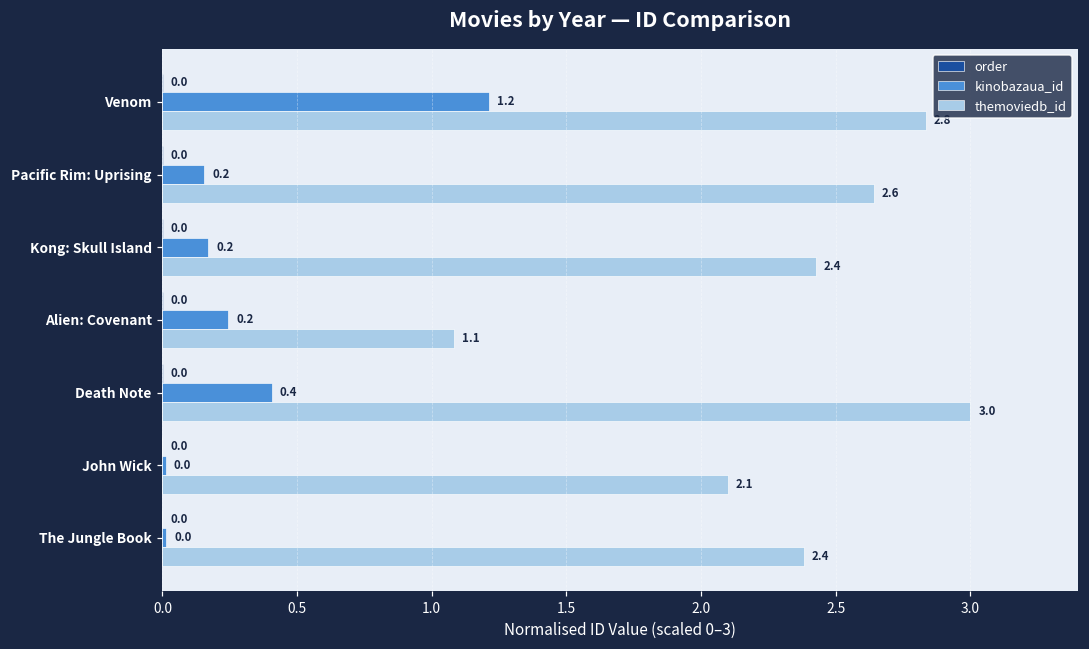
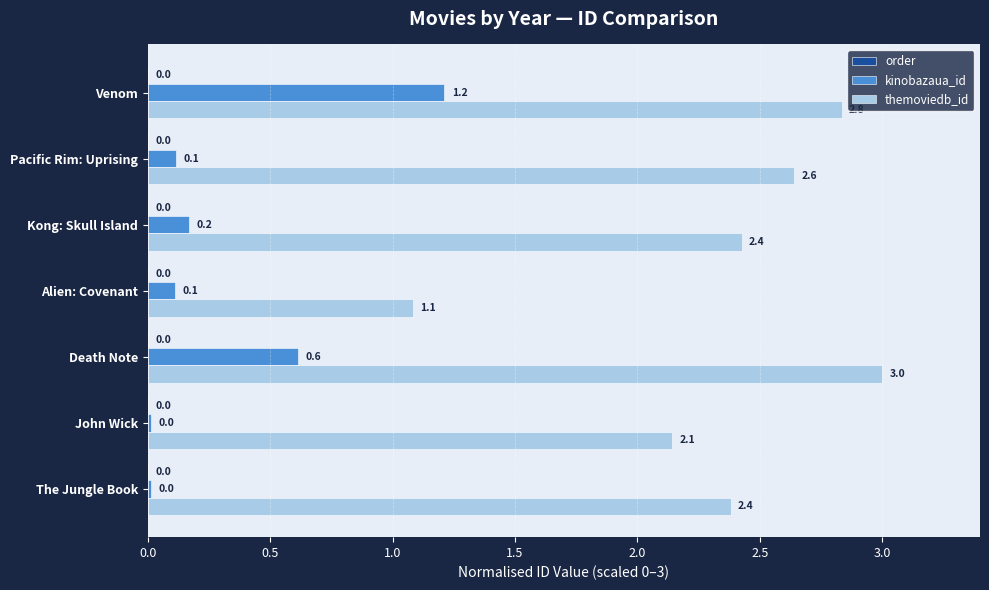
kinobazaua_id, Pacific Rim: Uprising: 0.2 -> 0.1
kinobazaua_id, Alien: Covenant: 0.2 -> 0.1
kinobazaua_id, Death Note: 0.4 -> 0.6
themoviedb_id, John Wick: 2.10 -> 2.14
